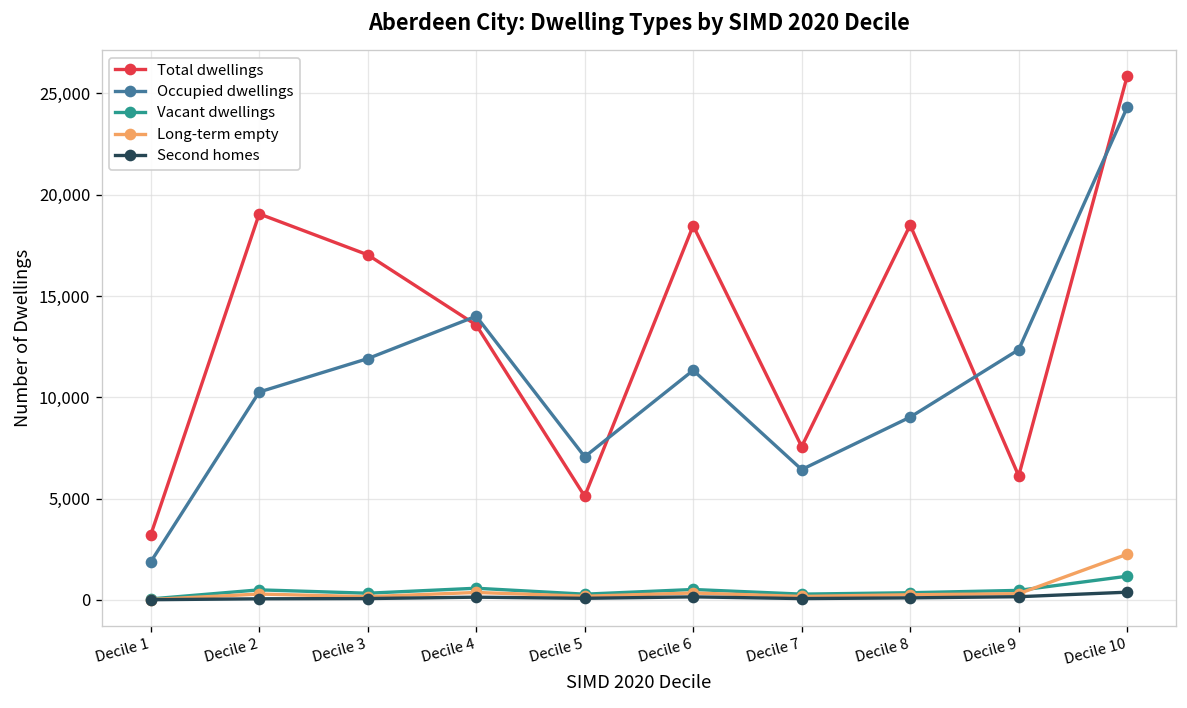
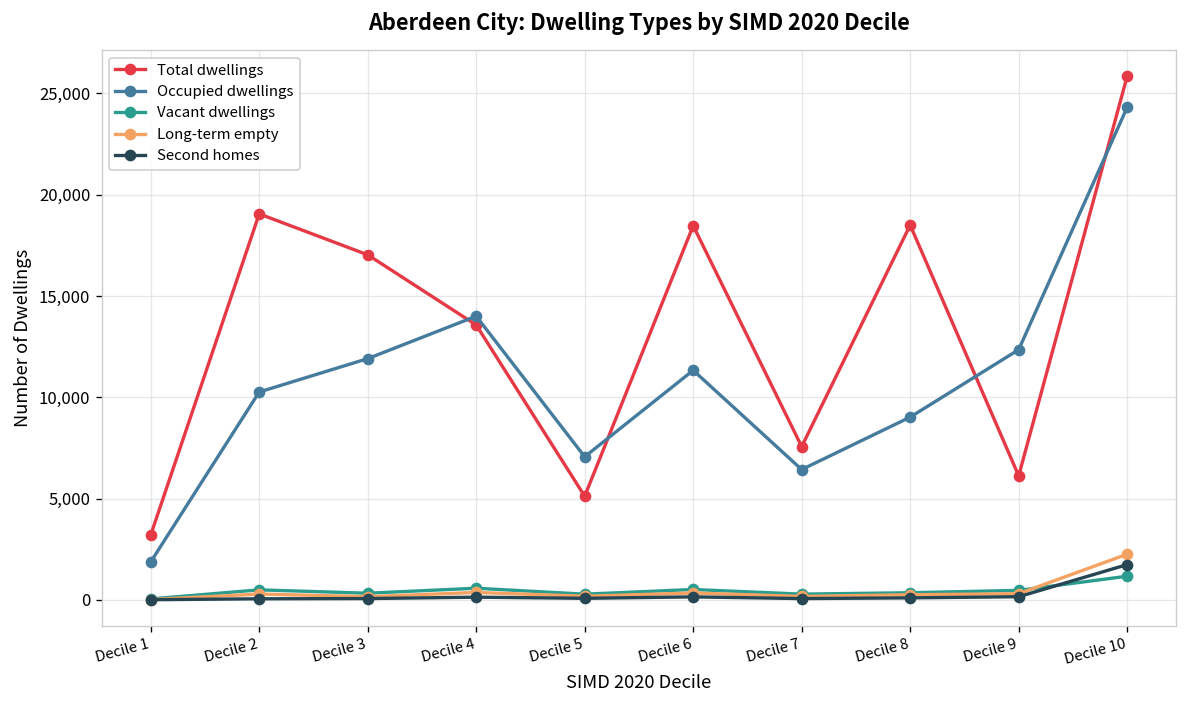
Second homes, Decile 10: 400 -> 1,700
